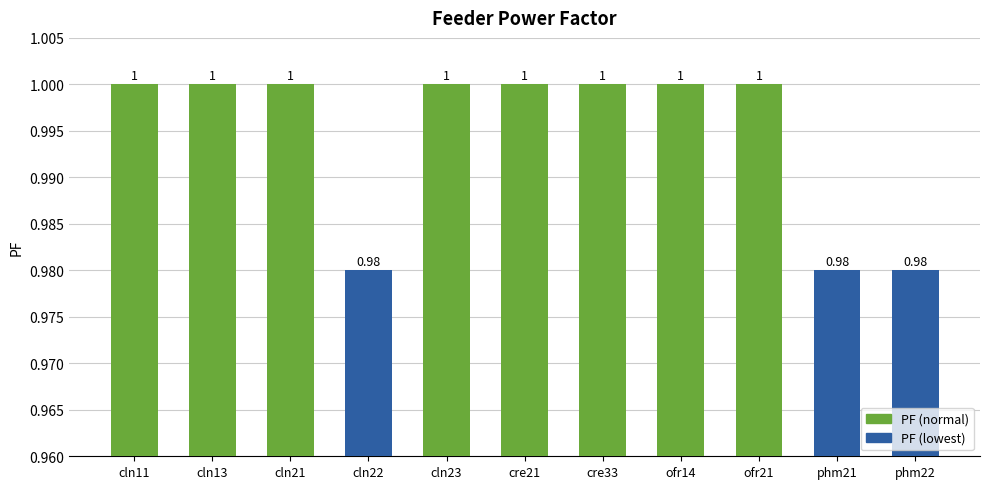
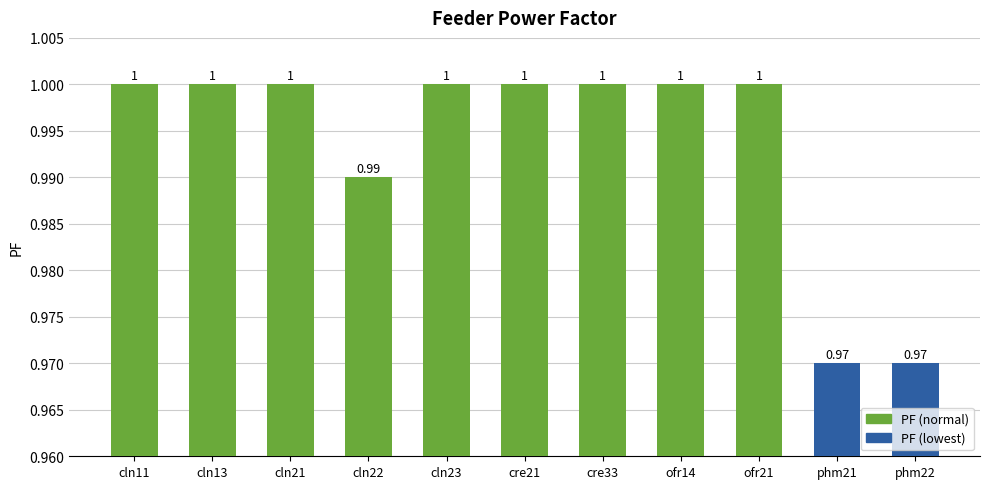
cln22: 0.98 -> 0.99
phm21: 0.98 -> 0.97
phm22: 0.98 -> 0.97
